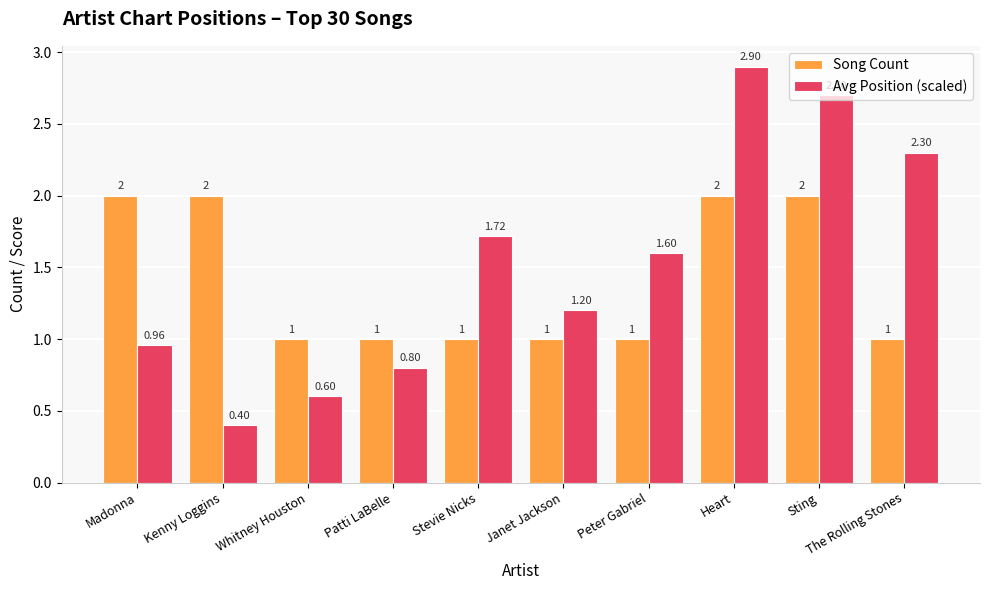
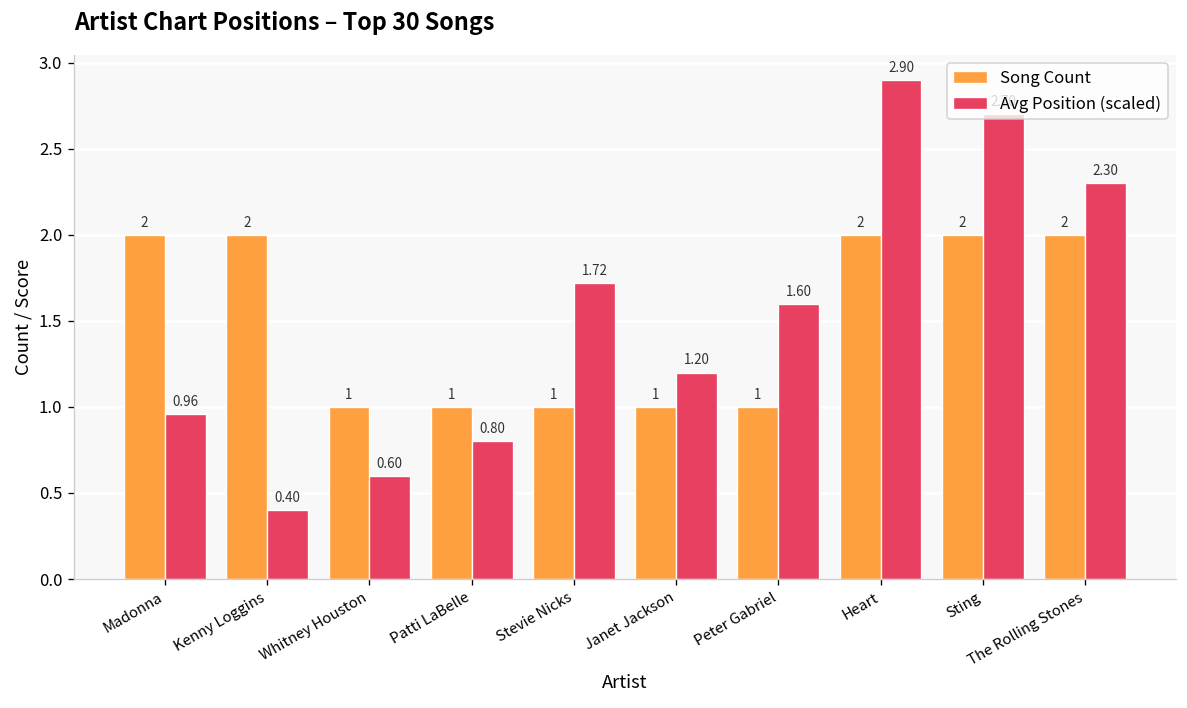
Song Count, The Rolling Stones: 1 -> 2
